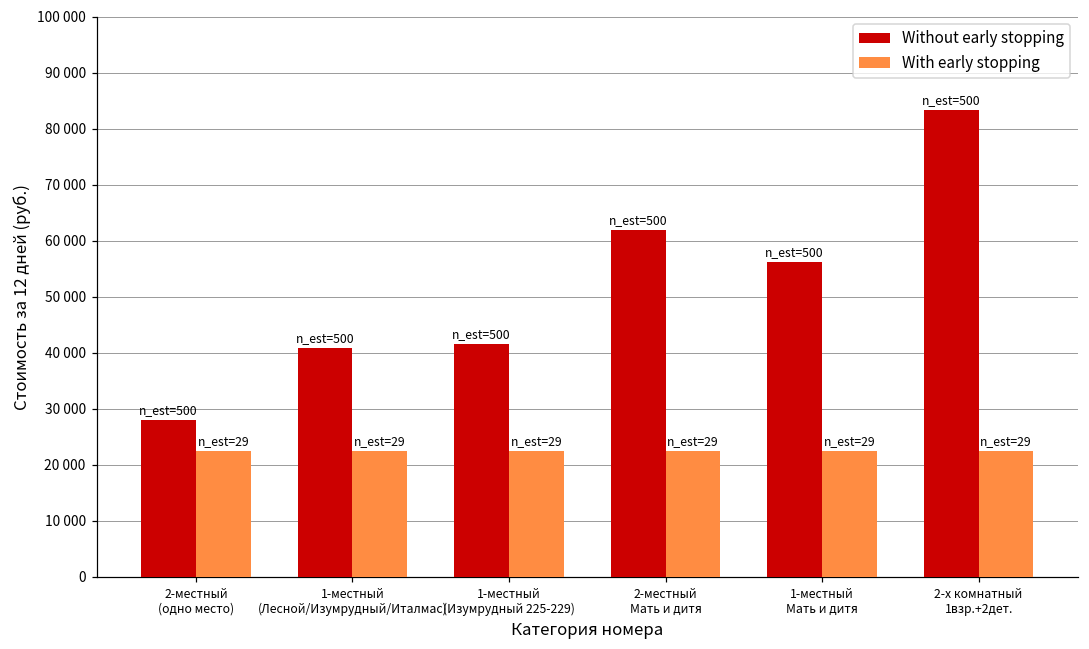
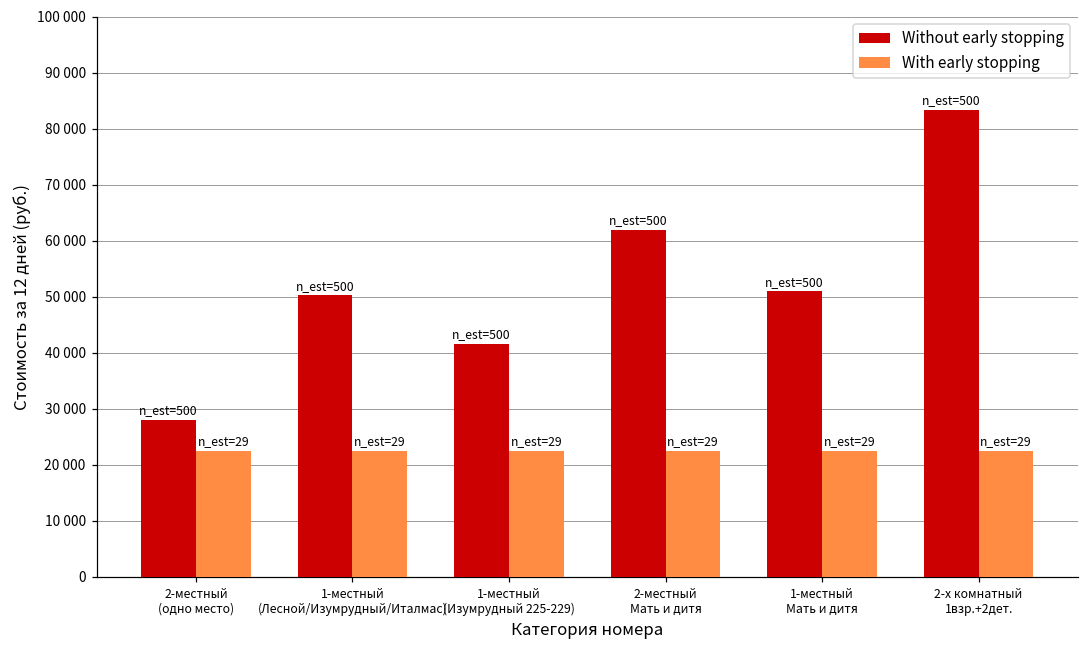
Without early stopping, 1-местный (Лесной/Изумрудный/Италмас): 41000 -> 50000
Without early stopping, 1-местный Мать и дитя: 56000 -> 51000
